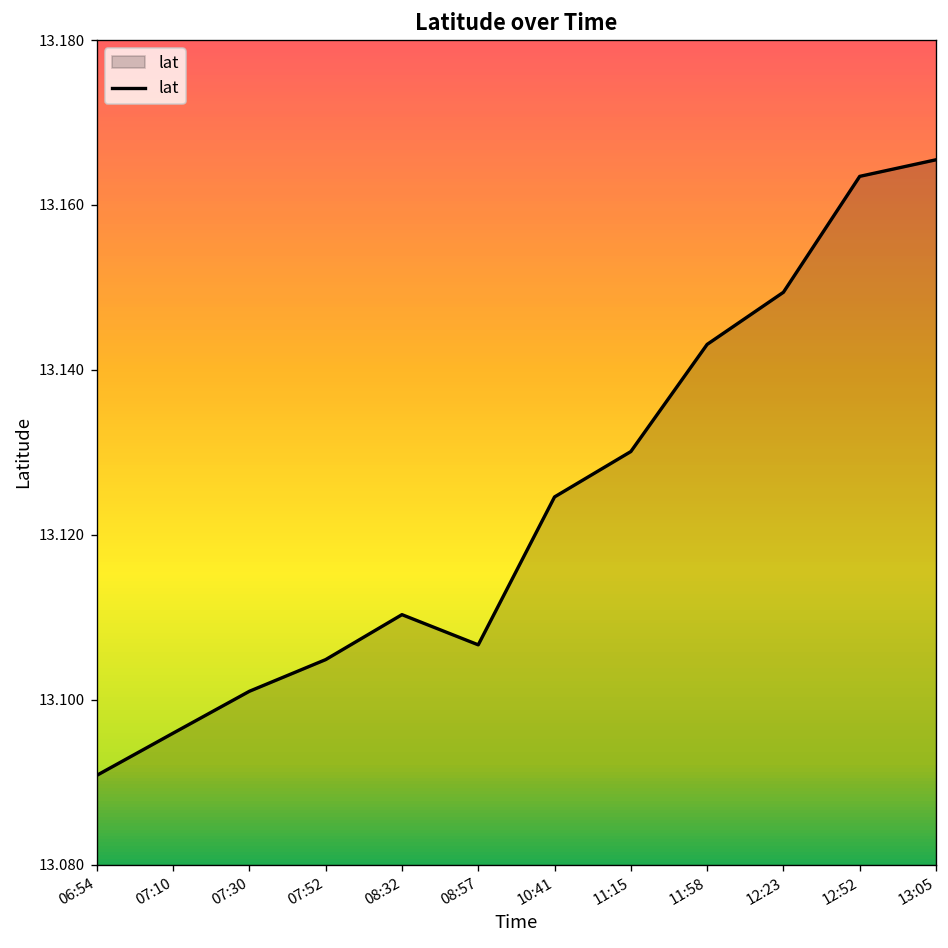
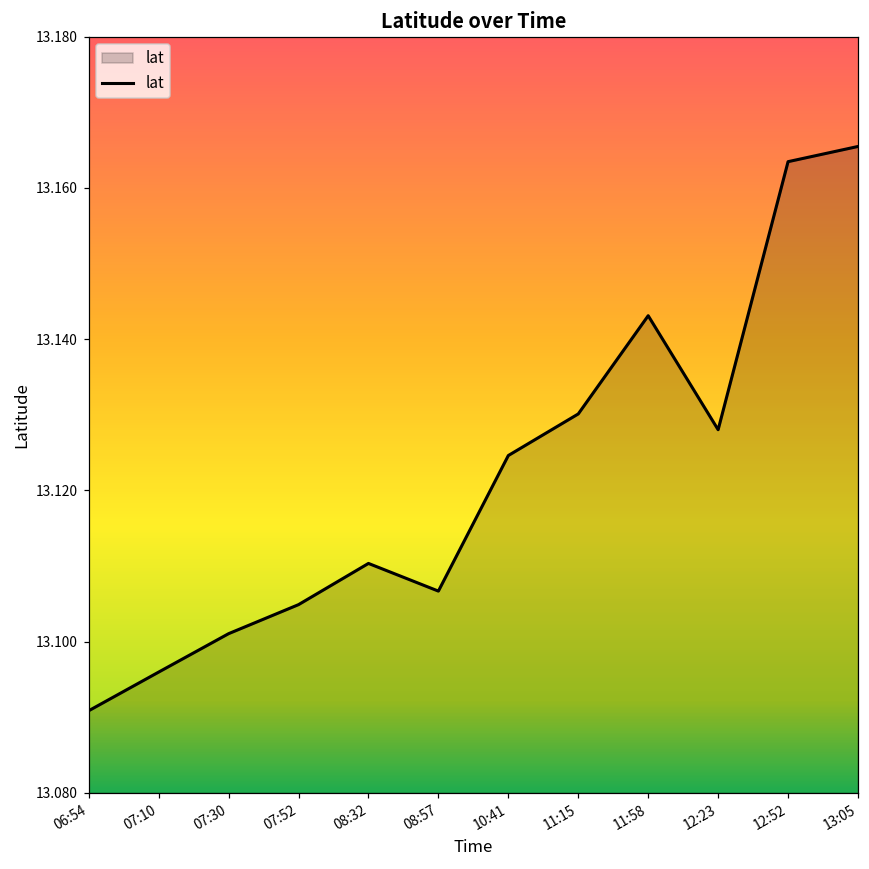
12:23: 13.149 -> 13.128
